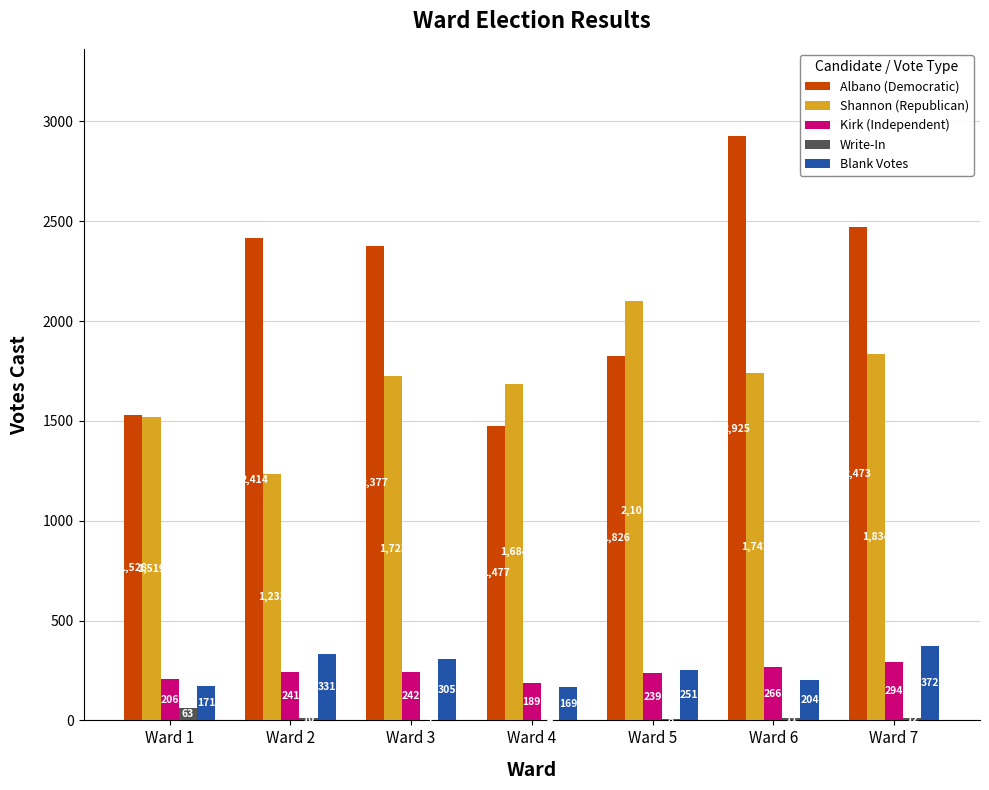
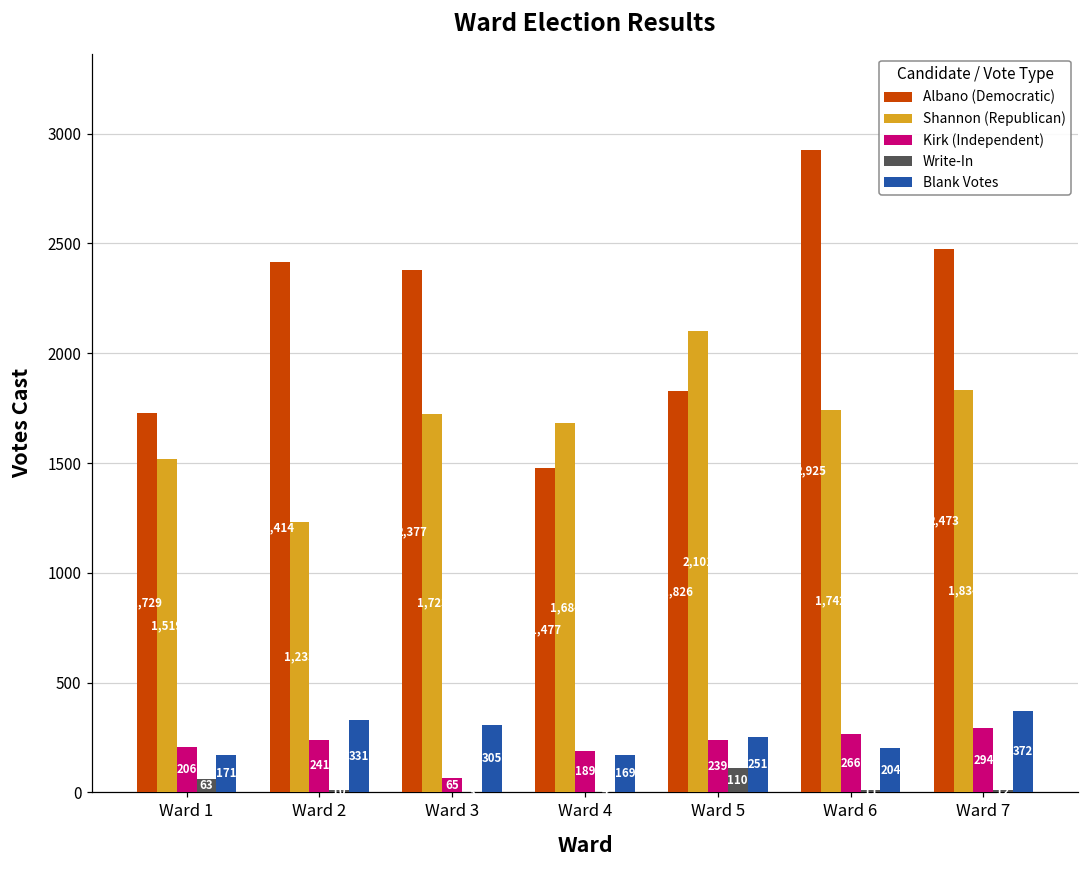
Albano (Democratic), Ward 1: 1,528 -> 1,729
Kirk (Independent), Ward 3: 242 -> 65
Write-In, Ward 5: 10 -> 110
